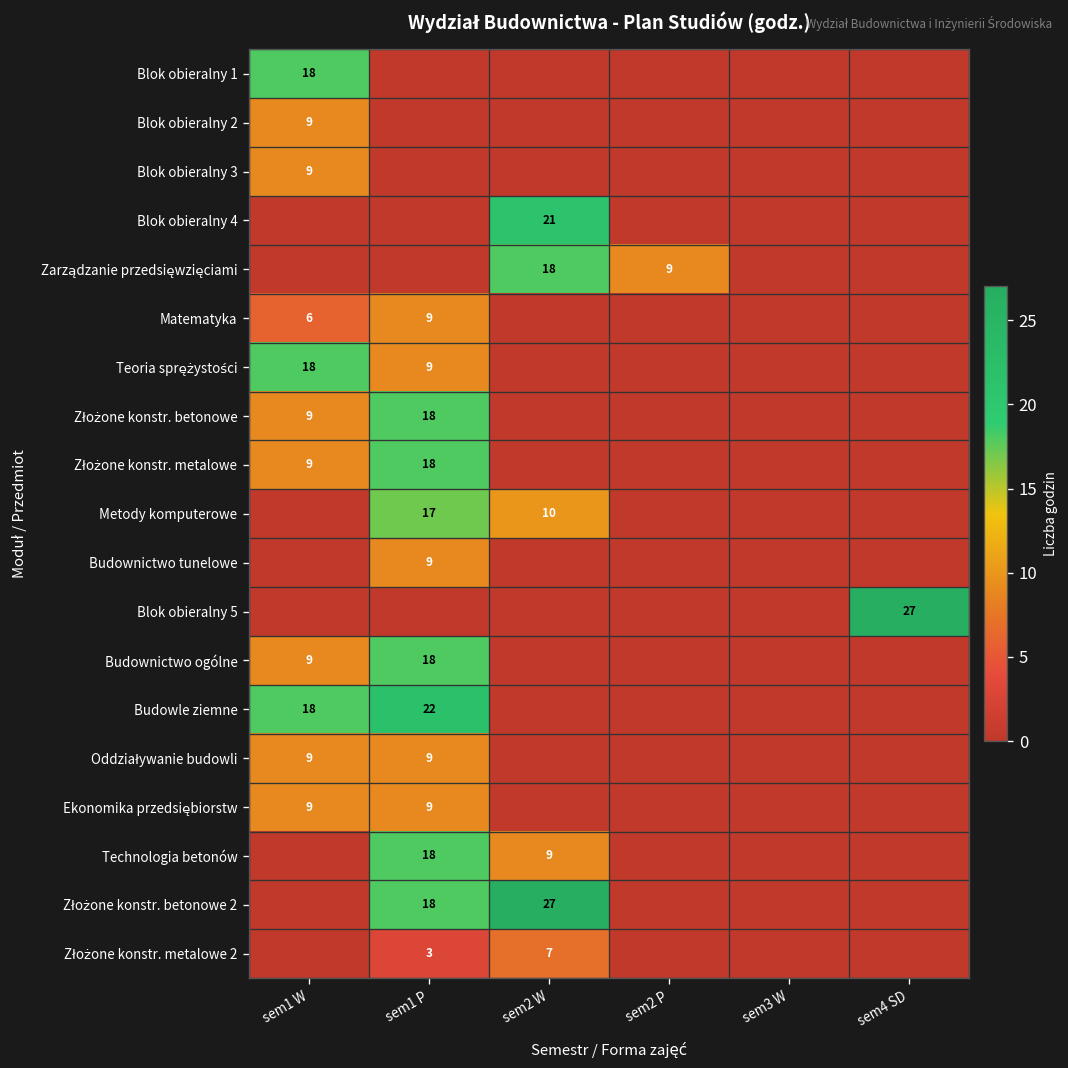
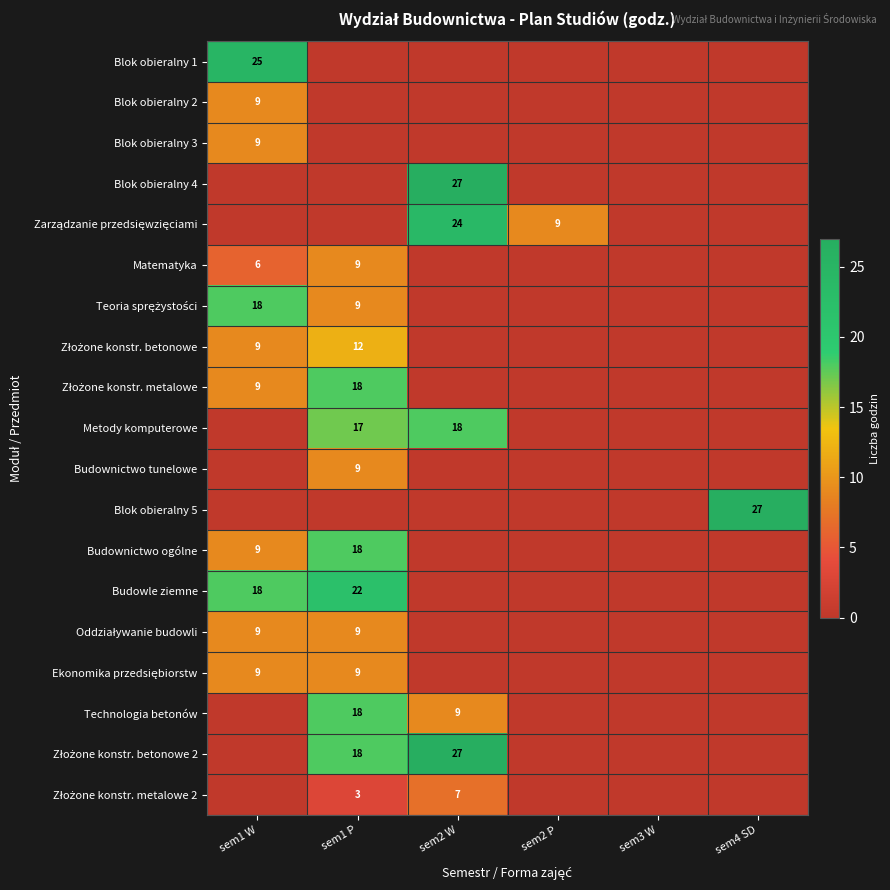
Blok obieralny 1, sem1 W: 18 -> 25
Blok obieralny 4, sem2 W: 21 -> 27
Zarządzanie przedsięwzięciami, sem2 W: 18 -> 24
Złożone konstr. betonowe, sem1 P: 18 -> 12
Metody komputerowe, sem2 W: 10 -> 18
